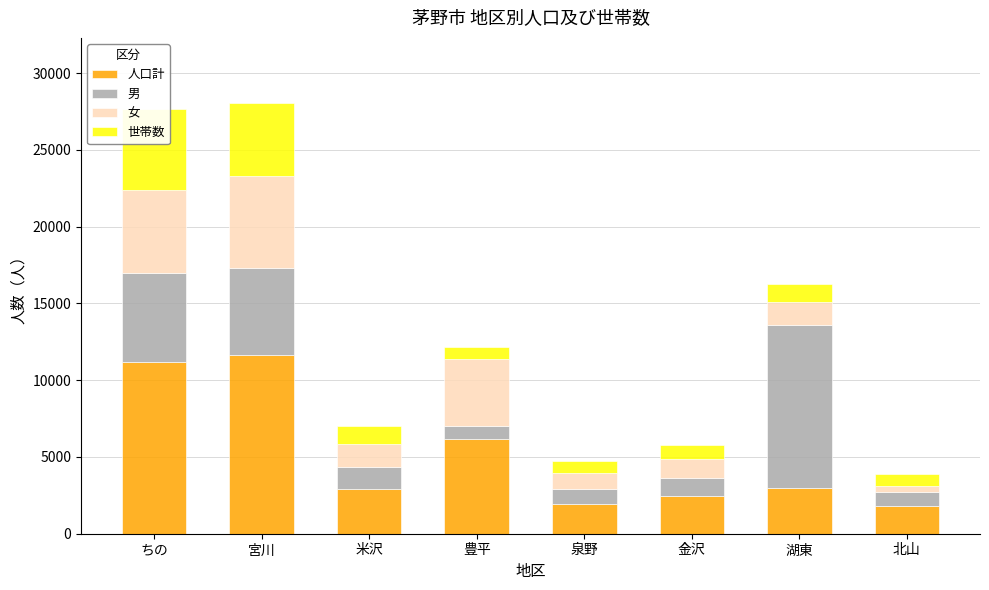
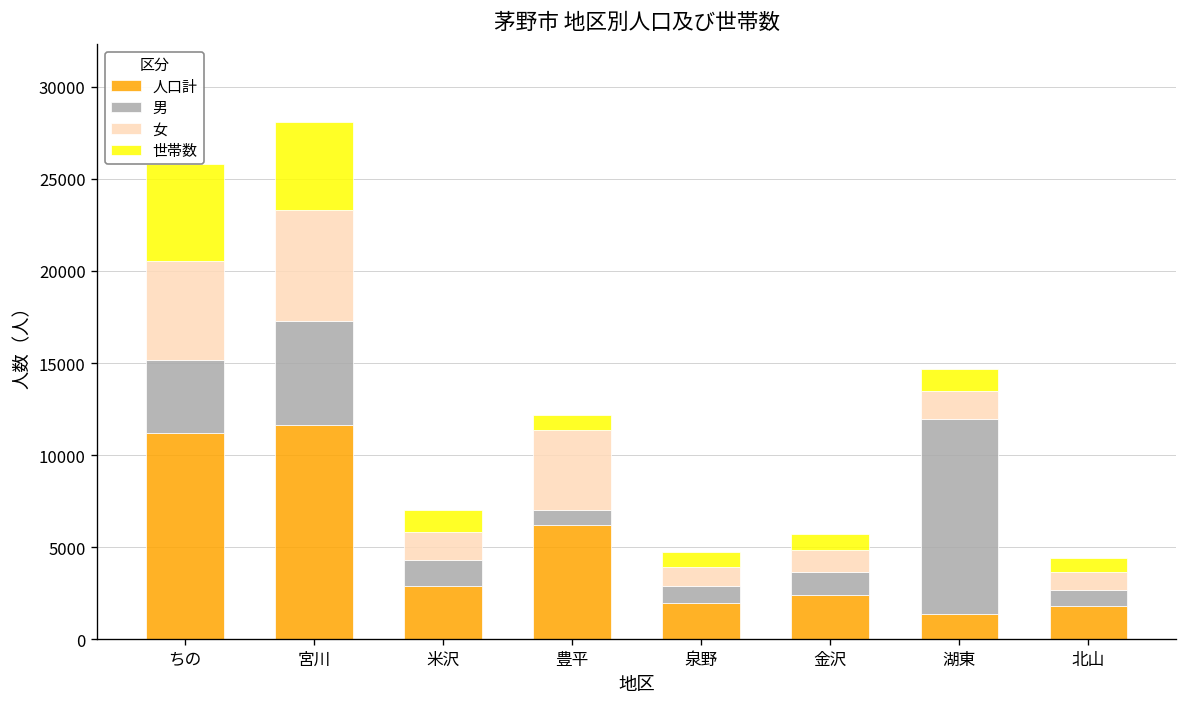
男, ちの: 5800 -> 4000
人口計, 湖東: 3000 -> 1400
女, 北山: 400 -> 1000
